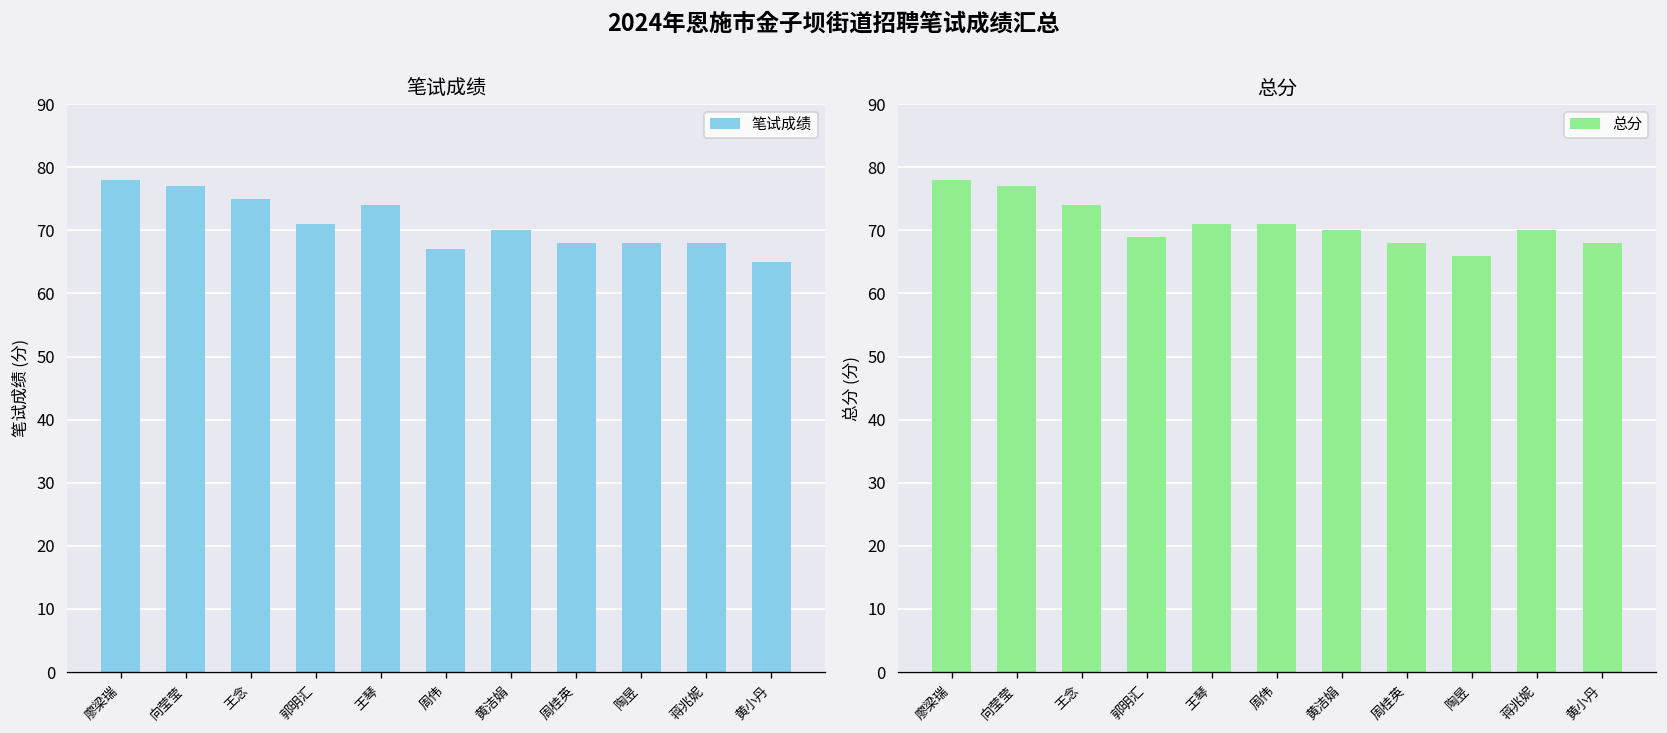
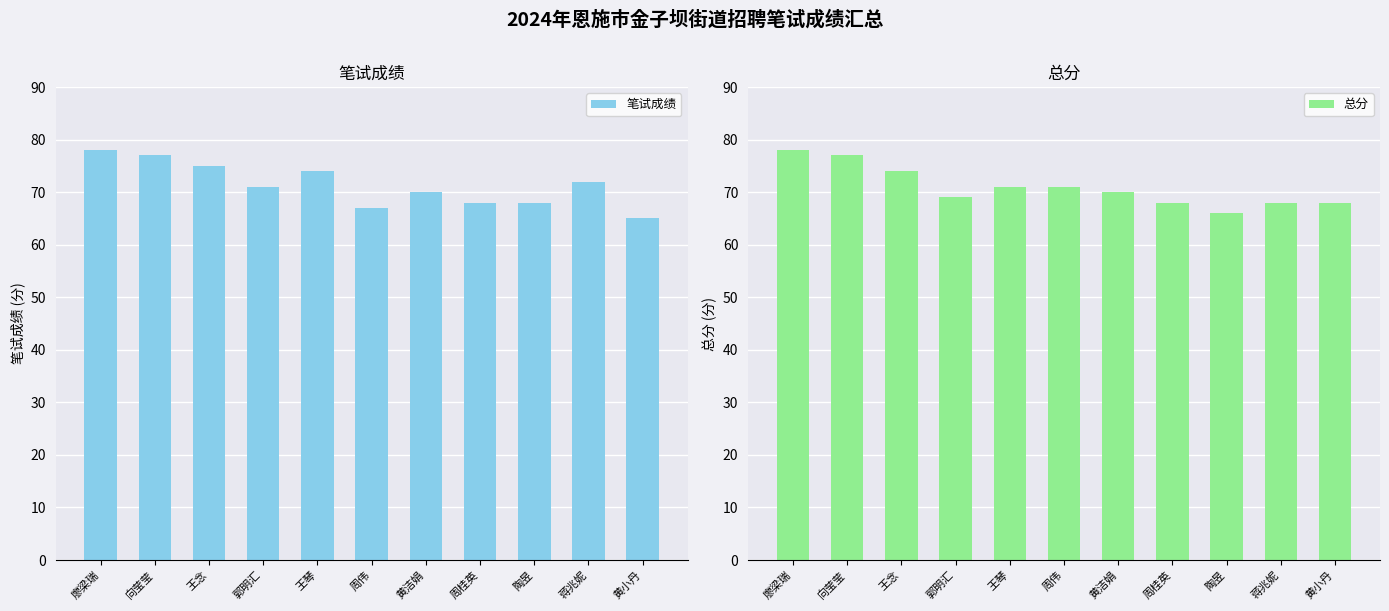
笔试成绩, 蒋兆妮: 68 -> 72
总分, 蒋兆妮: 70 -> 68
